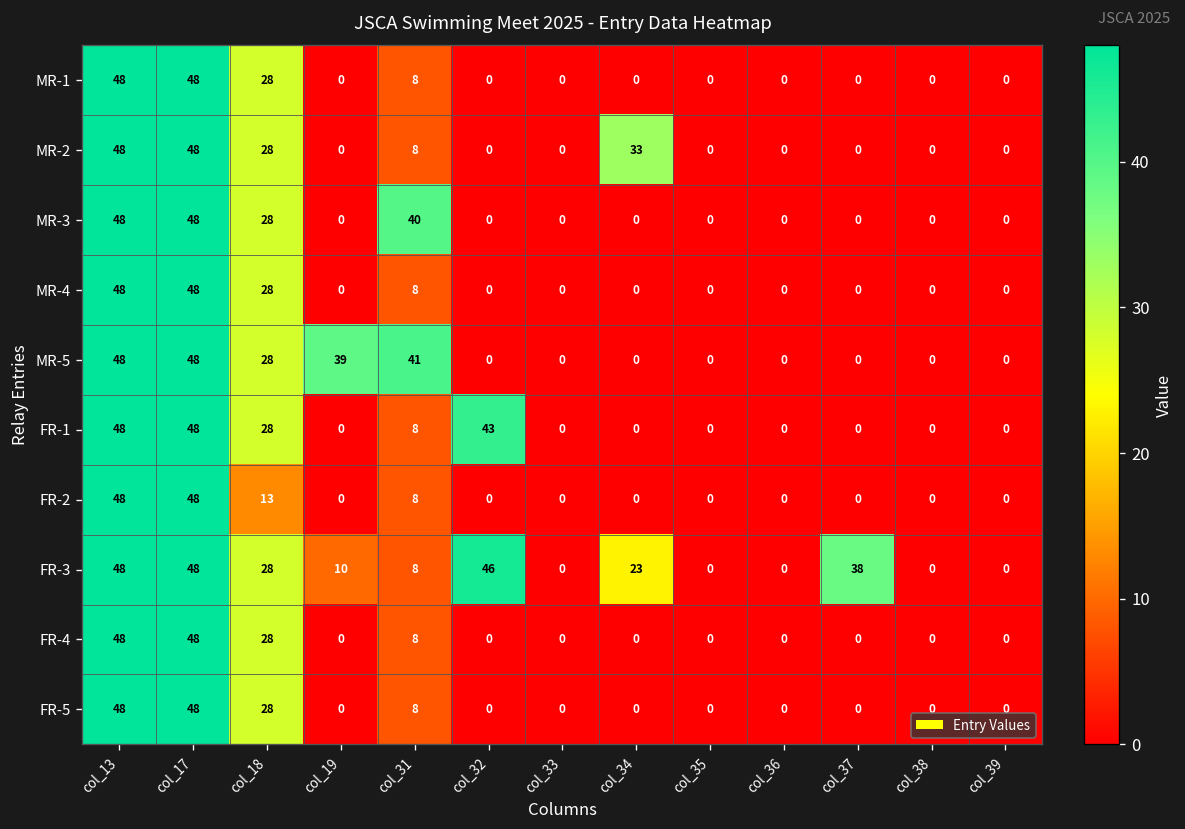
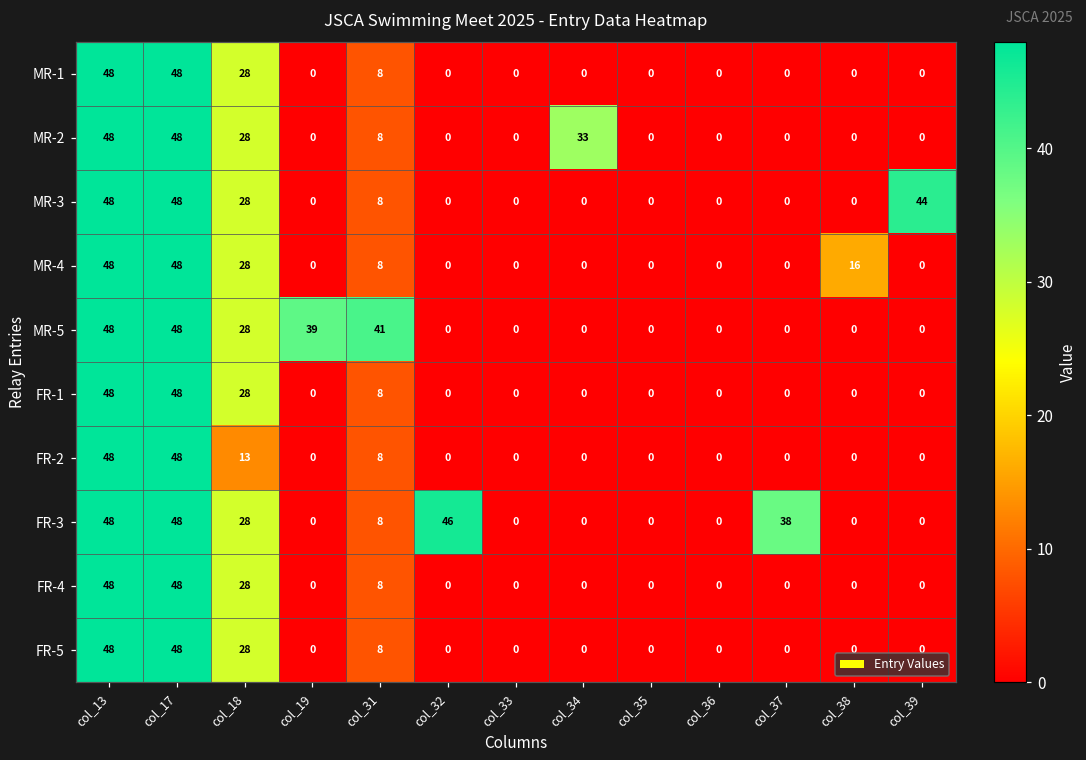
MR-3, col_31: 40 -> 8
MR-3, col_39: 0 -> 44
MR-4, col_38: 0 -> 16
FR-1, col_32: 43 -> 0
FR-3, col_19: 10 -> 0
FR-3, col_34: 23 -> 0
